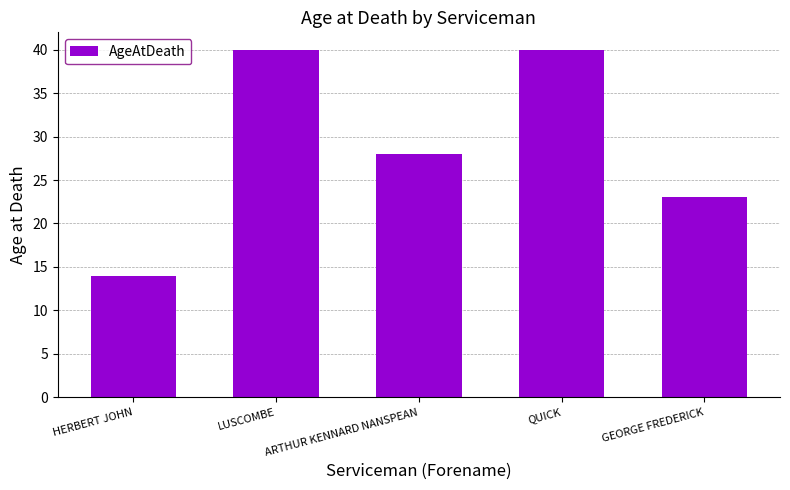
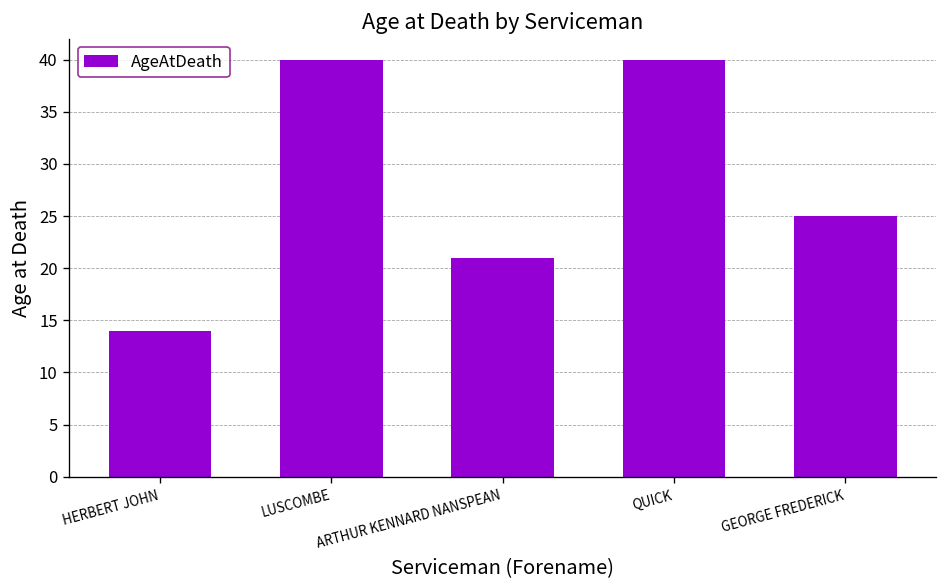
ARTHUR KENNARD NANSPEAN: 28 -> 21
GEORGE FREDERICK: 23 -> 25
